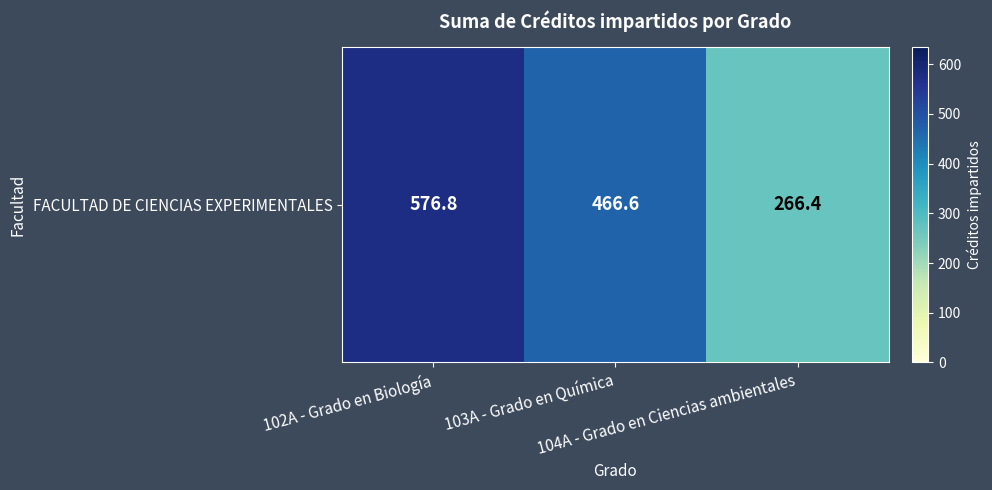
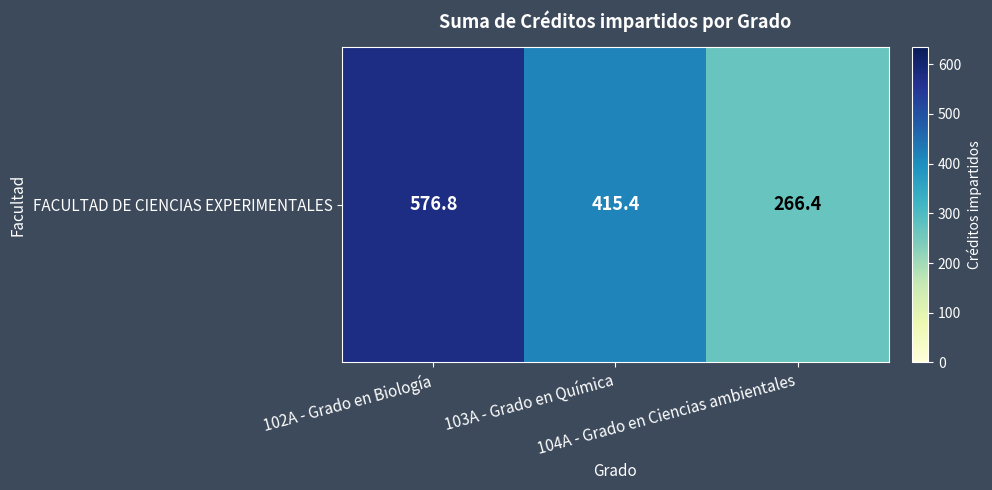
FACULTAD DE CIENCIAS EXPERIMENTALES, 103A - Grado en Química: 466.6 -> 415.4
